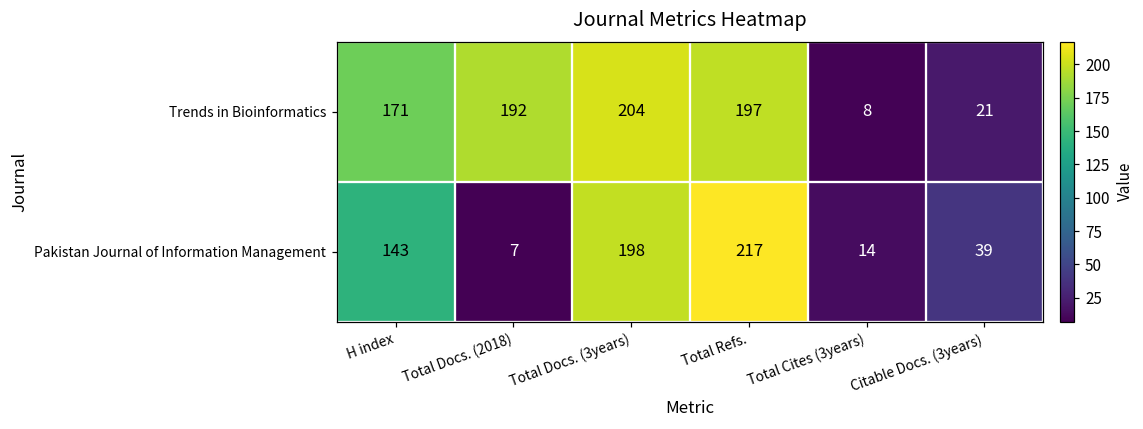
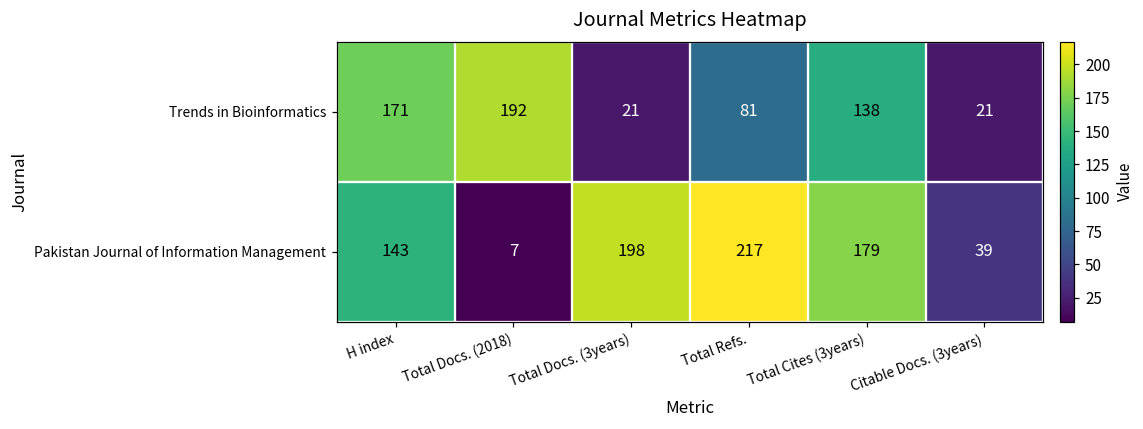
Trends in Bioinformatics, Total Docs. (3years): 204 -> 21
Trends in Bioinformatics, Total Refs.: 197 -> 81
Trends in Bioinformatics, Total Cites (3years): 8 -> 138
Pakistan Journal of Information Management, Total Cites (3years): 14 -> 179
